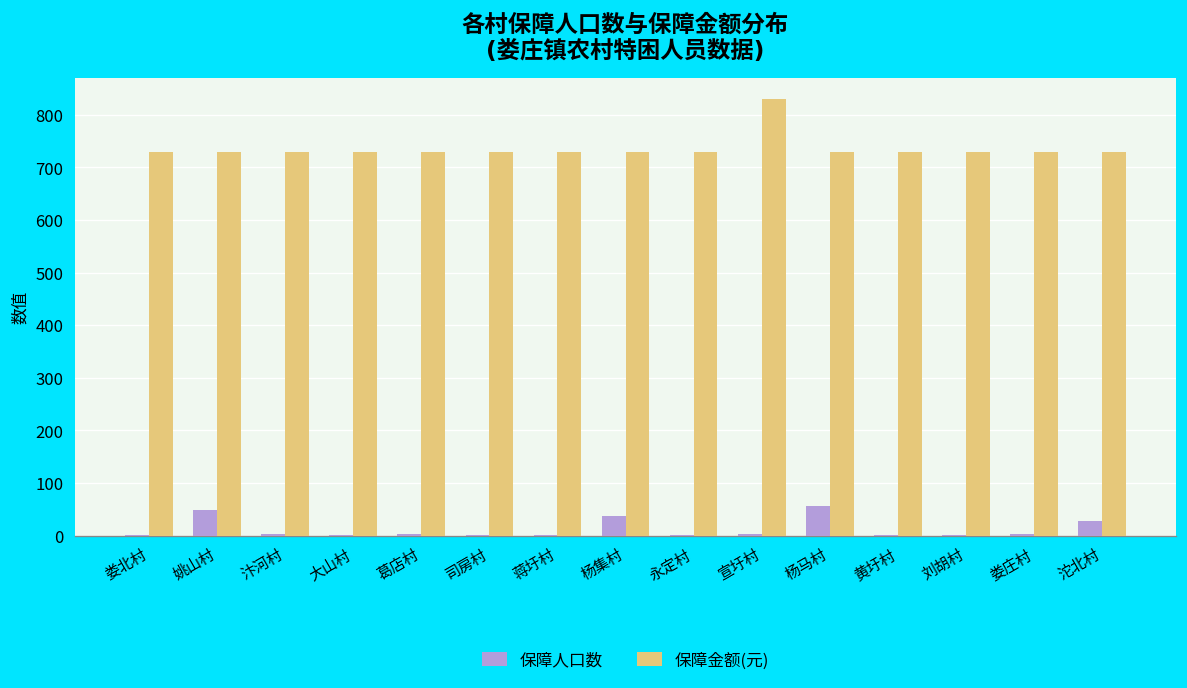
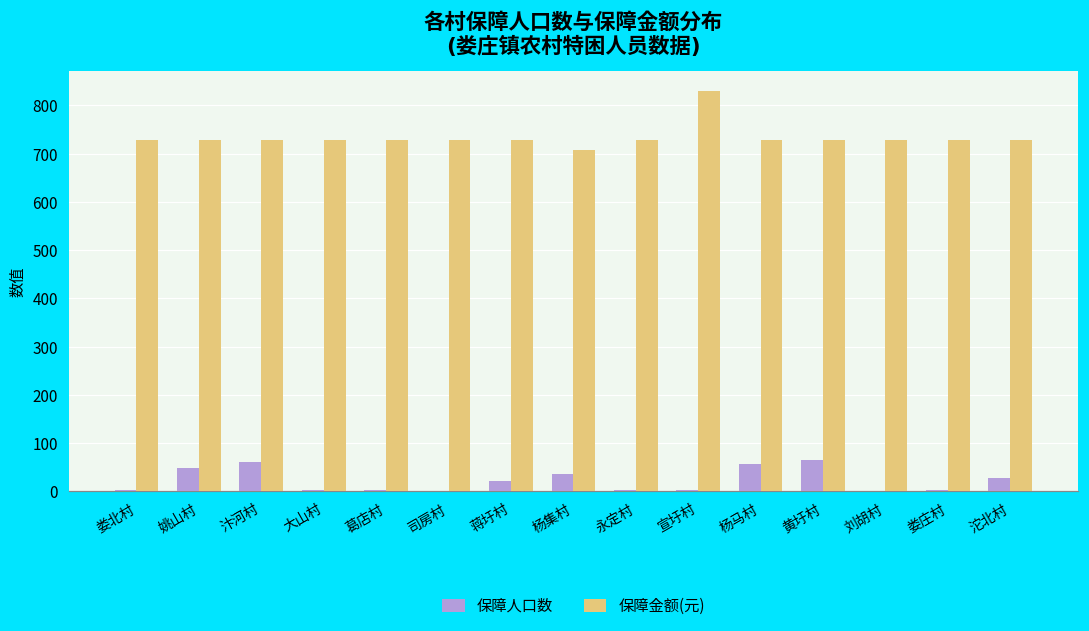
保障人口数, 汴河村: 0 -> 60
保障人口数, 蒋圩村: 0 -> 20
保障金额(元), 杨集村: 730 -> 710
保障人口数, 黄圩村: 0 -> 70
